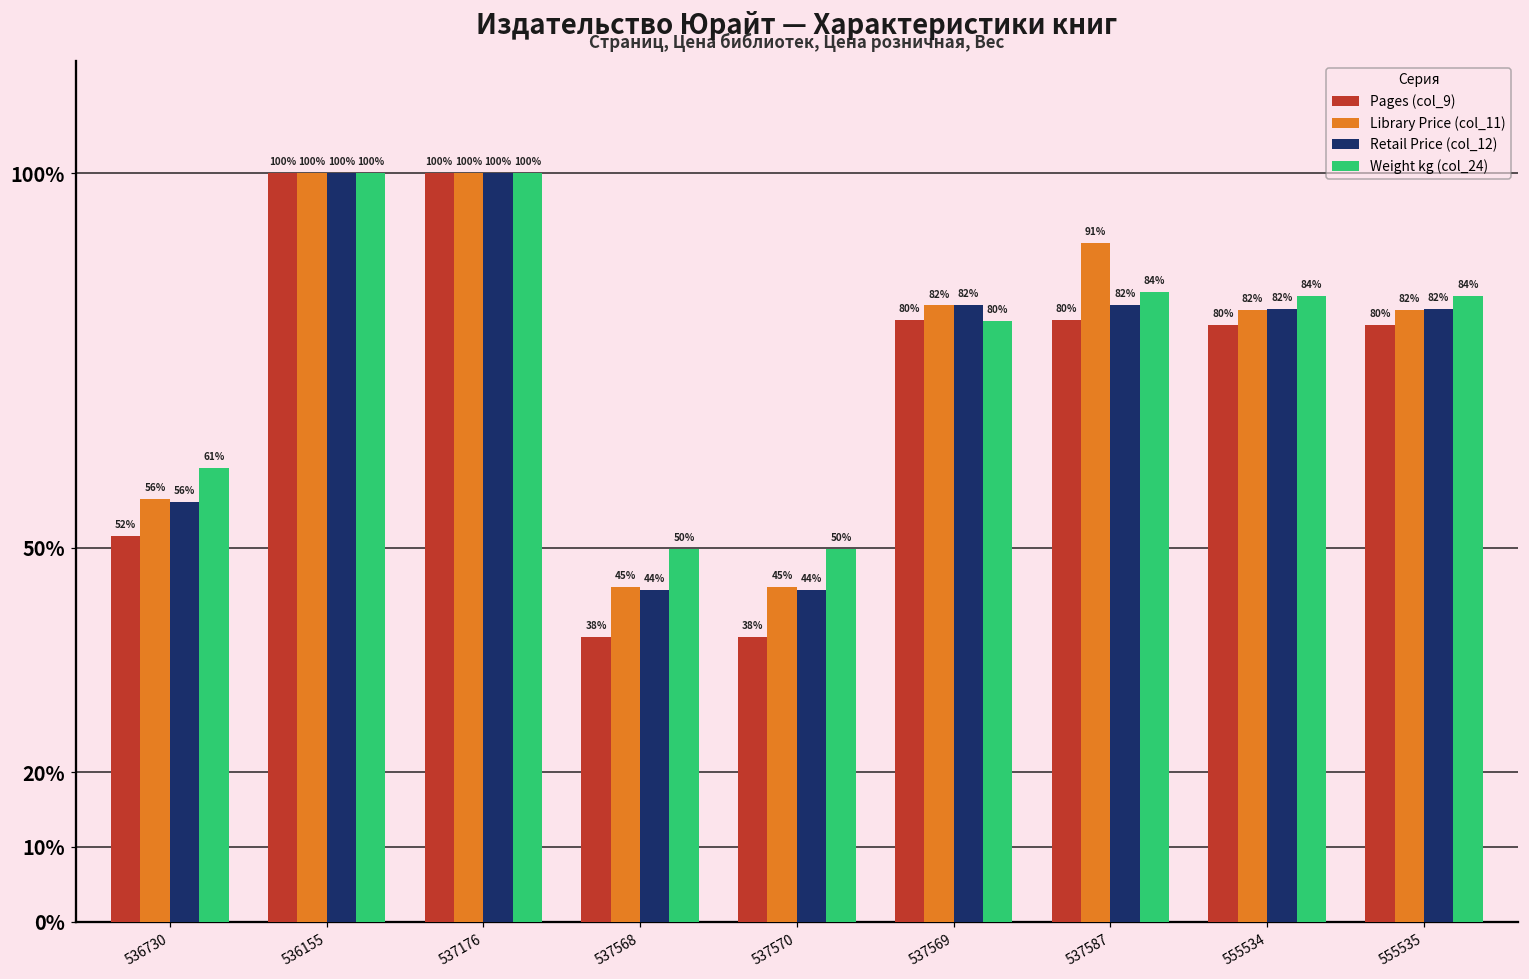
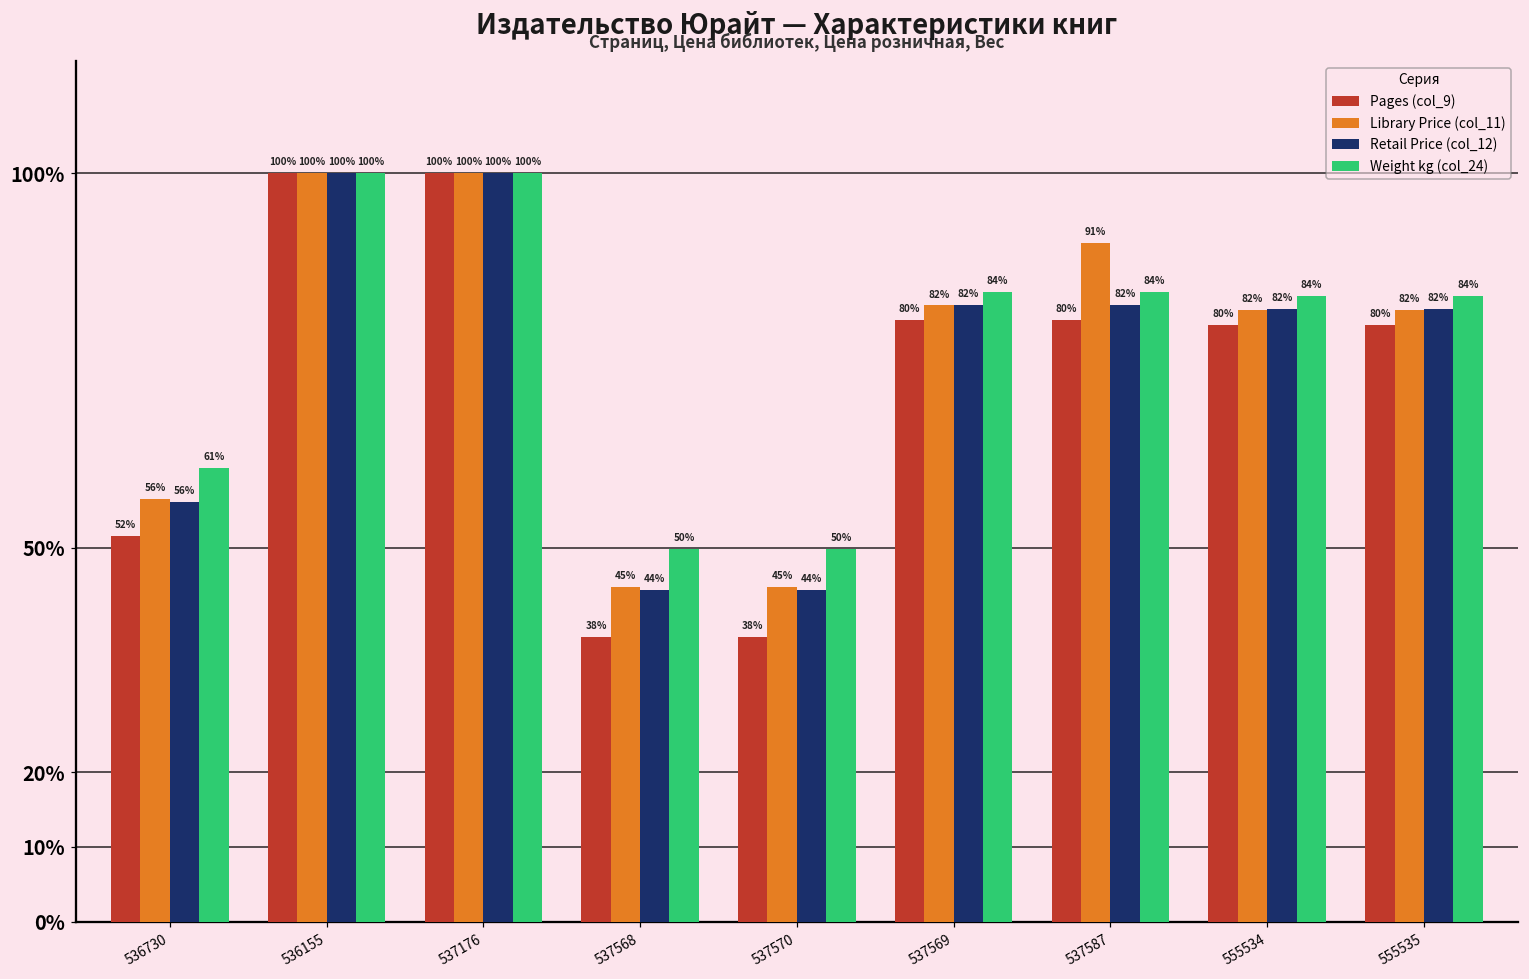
Weight kg (col_24), 537569: 80% -> 84%
